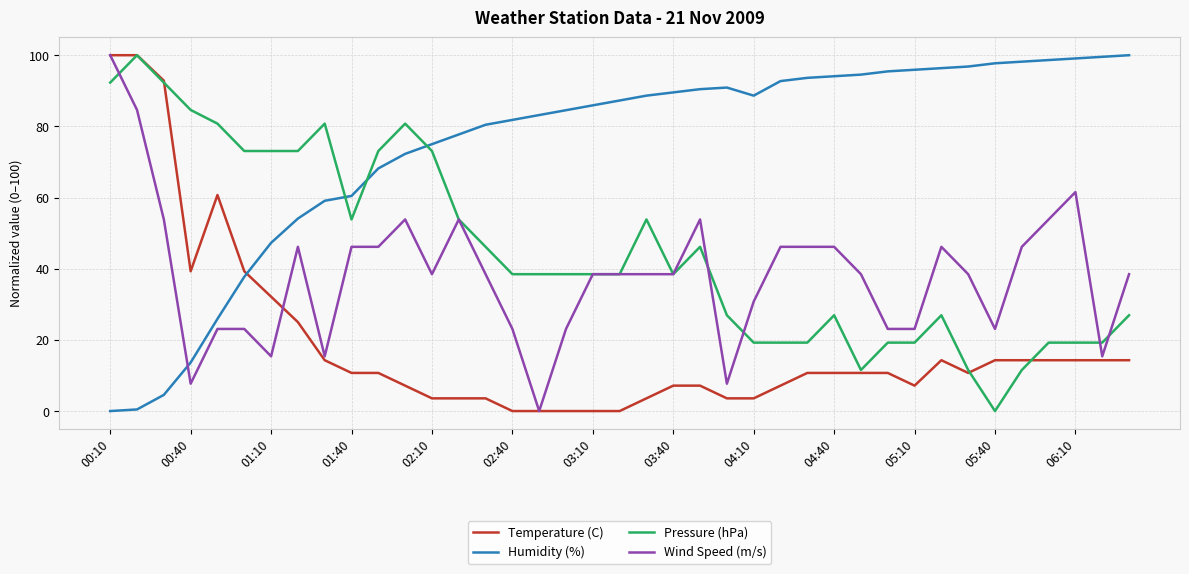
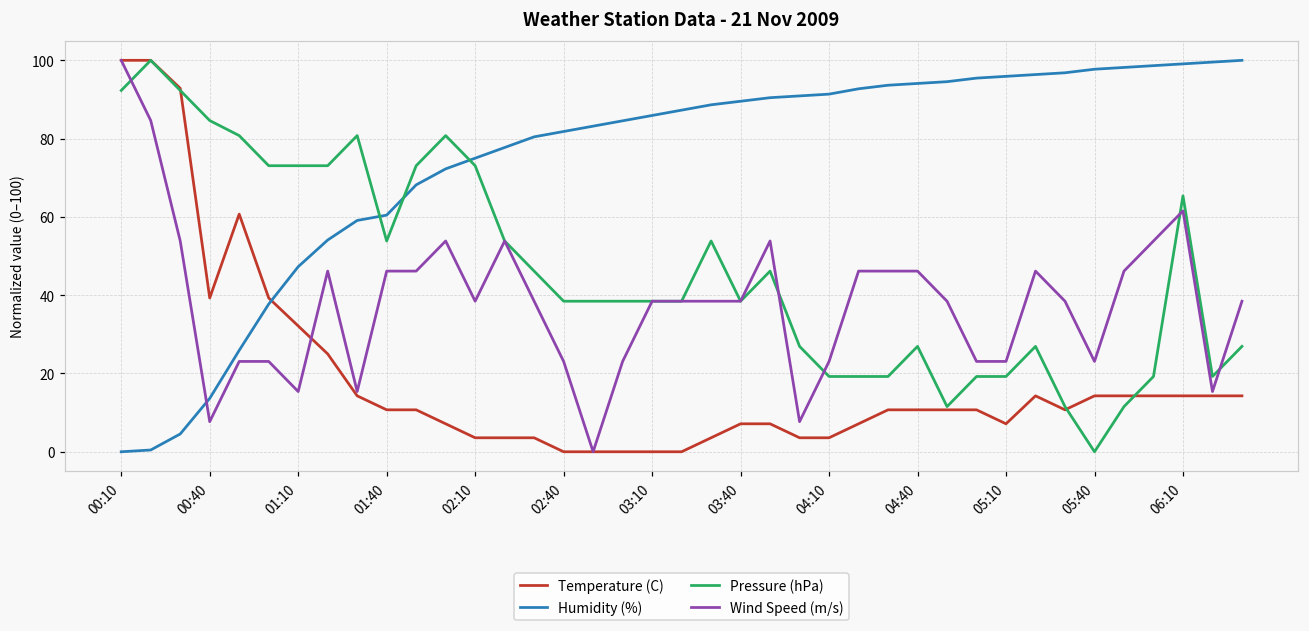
Humidity (%), 04:10: 89 -> 91
Wind Speed (m/s), 04:10: 31 -> 23
Pressure (hPa), 06:10: 19 -> 65
